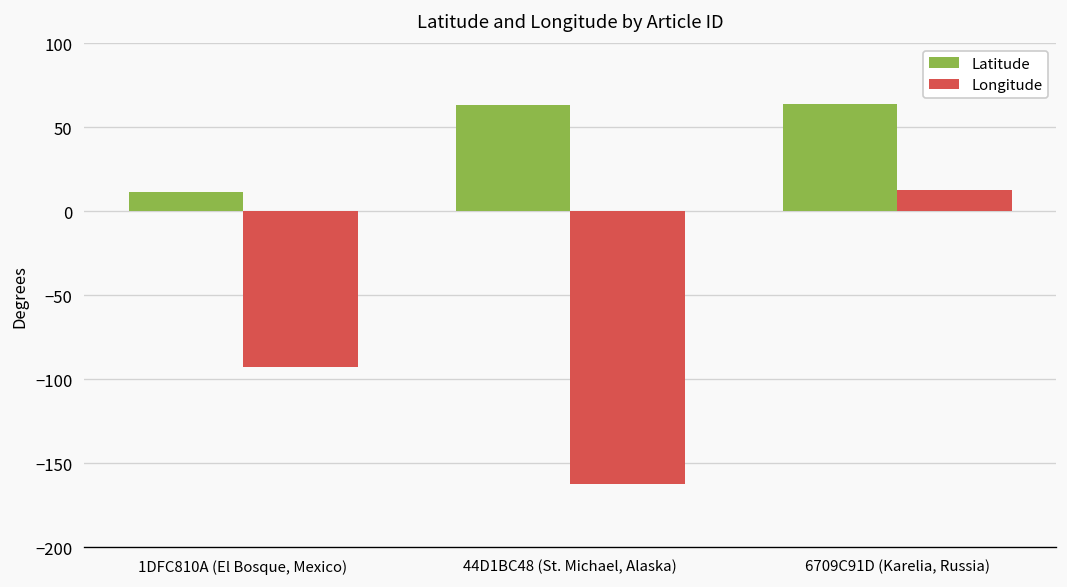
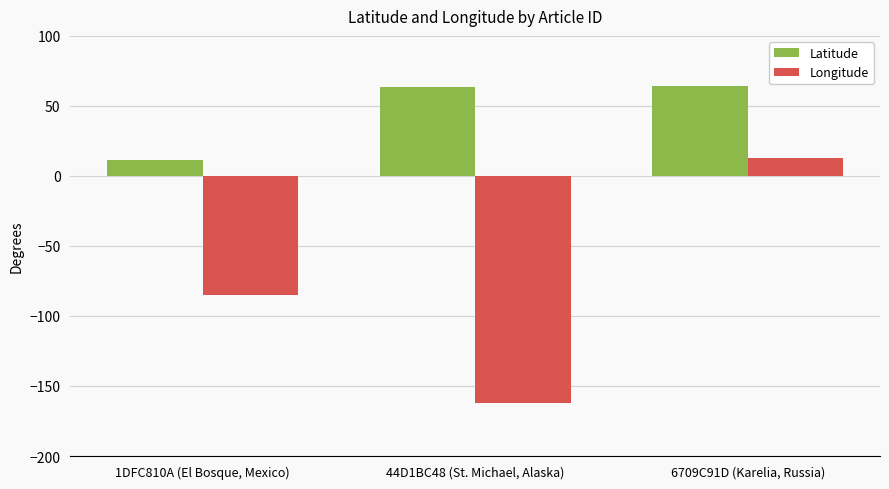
Longitude, 1DFC810A (El Bosque, Mexico): -93 -> -85
